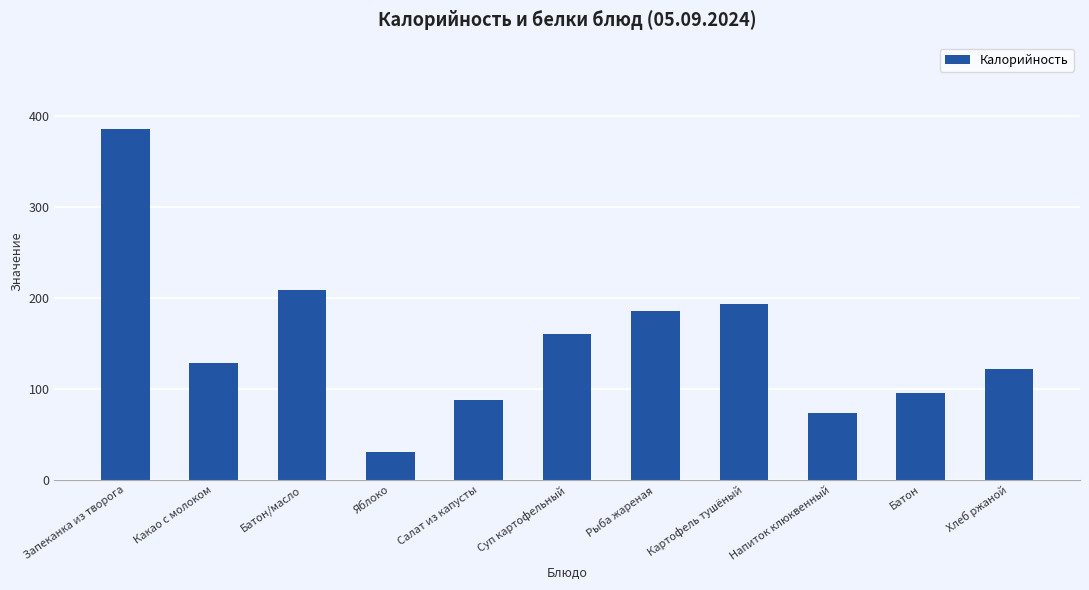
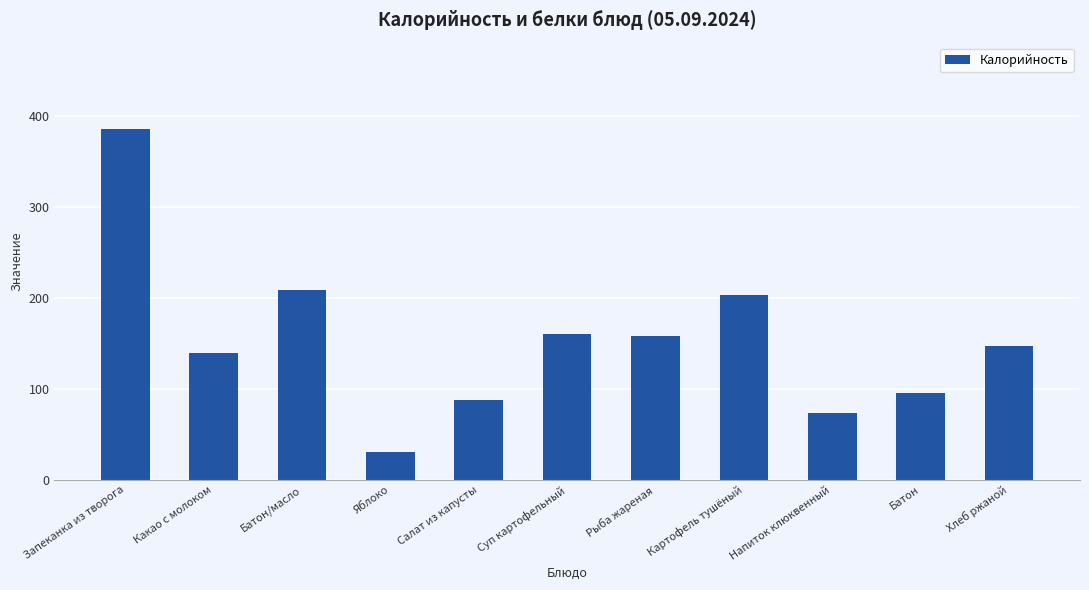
Какао с молоком: 130 -> 140
Рыба жареная: 190 -> 160
Картофель тушёный: 190 -> 200
Хлеб ржаной: 120 -> 150
